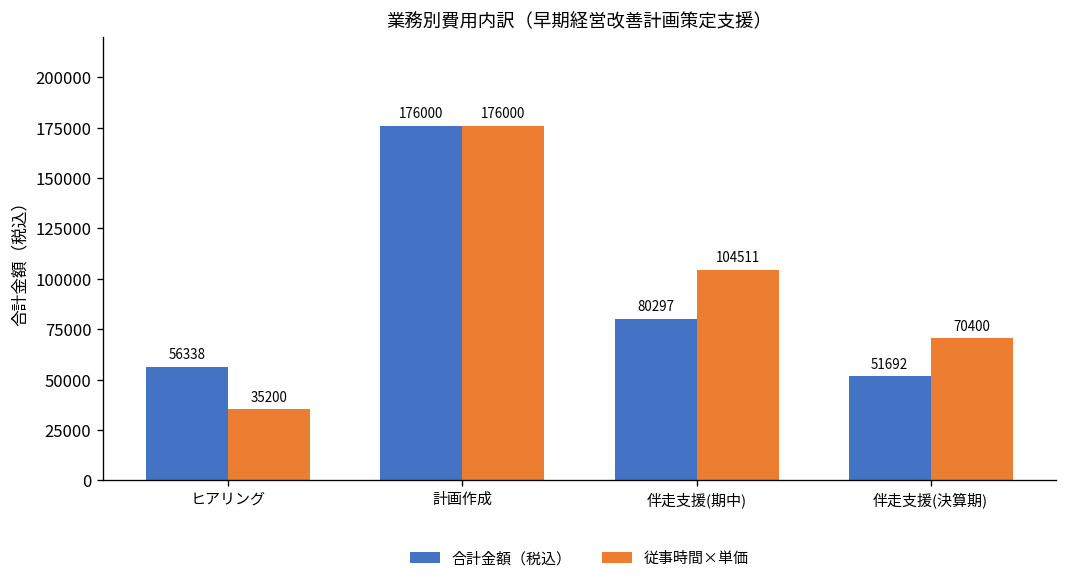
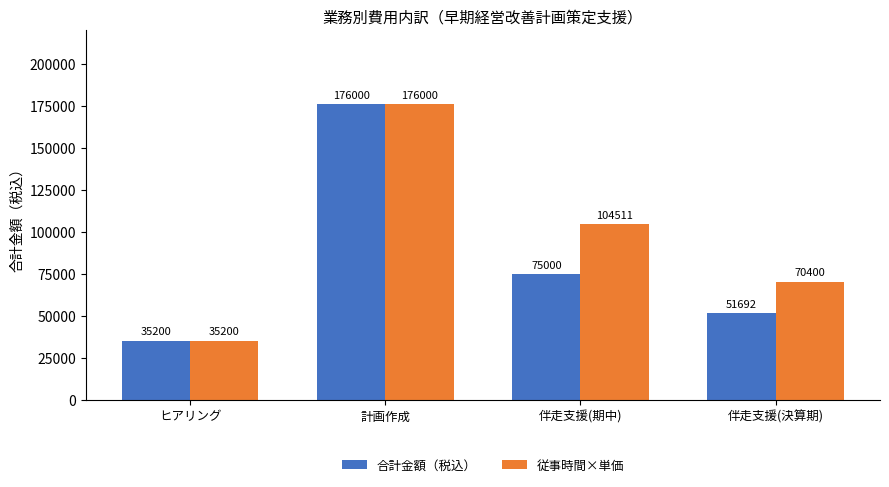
合計金額（税込）, ヒアリング: 56338 -> 35200
合計金額（税込）, 伴走支援(期中): 80297 -> 75000
